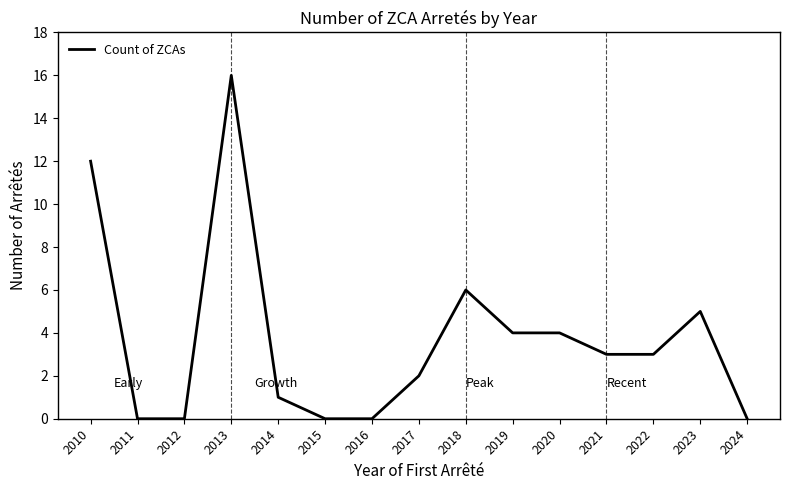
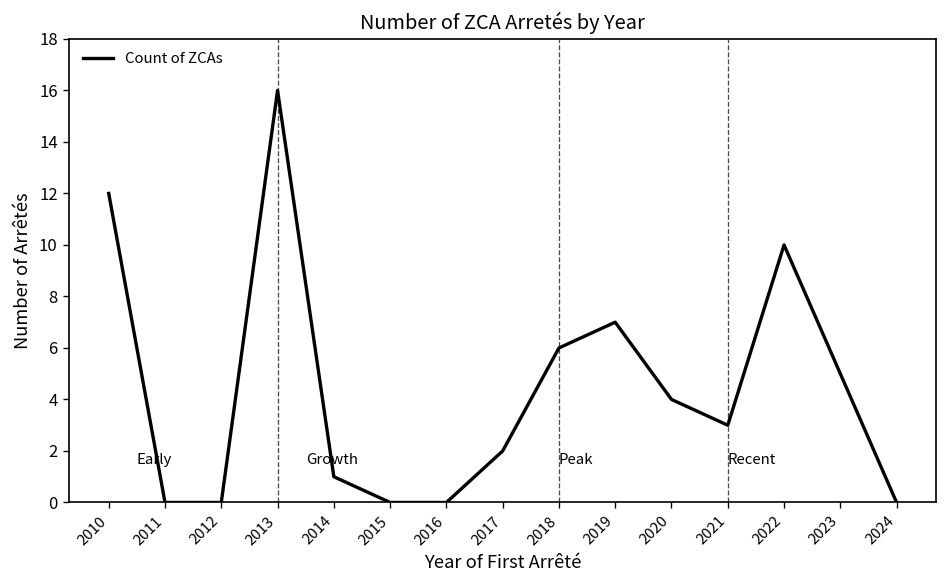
2019: 4 -> 7
2022: 3 -> 10
